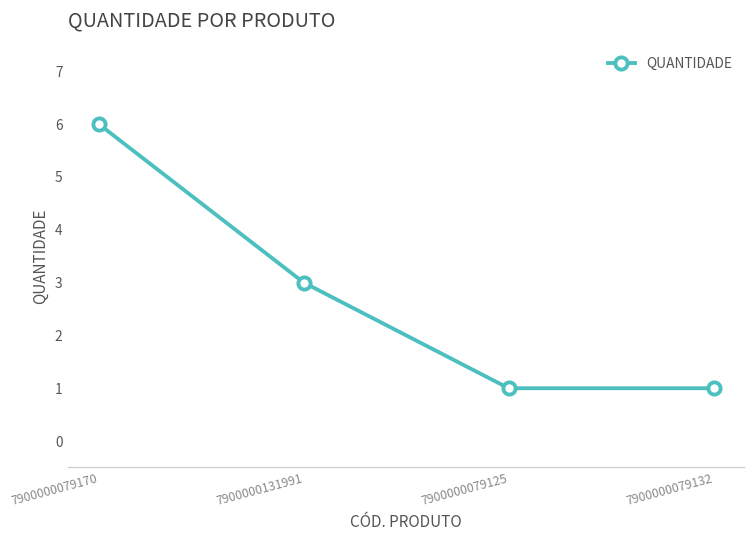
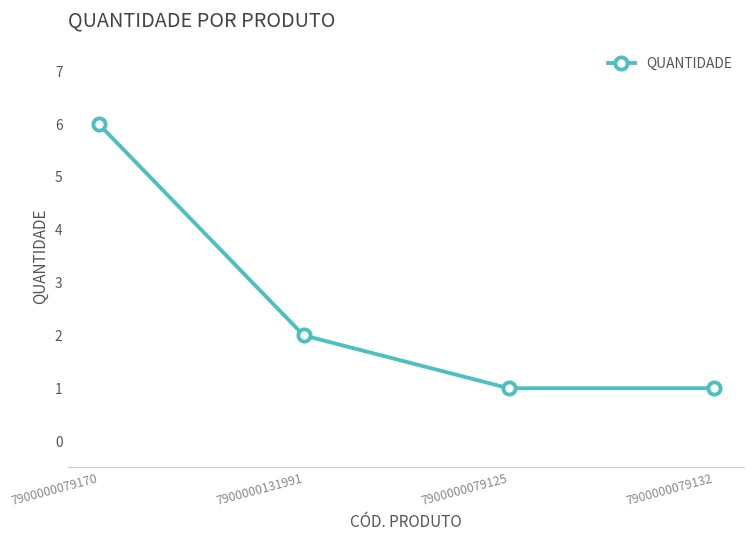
7900000131991: 3 -> 2
